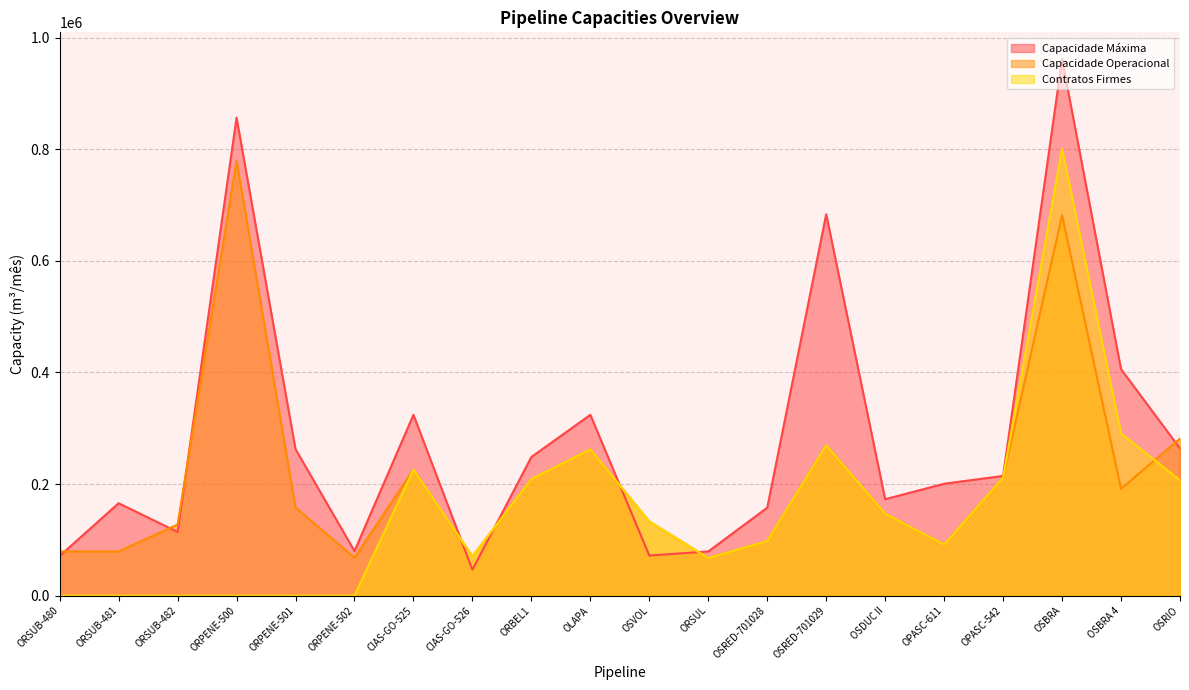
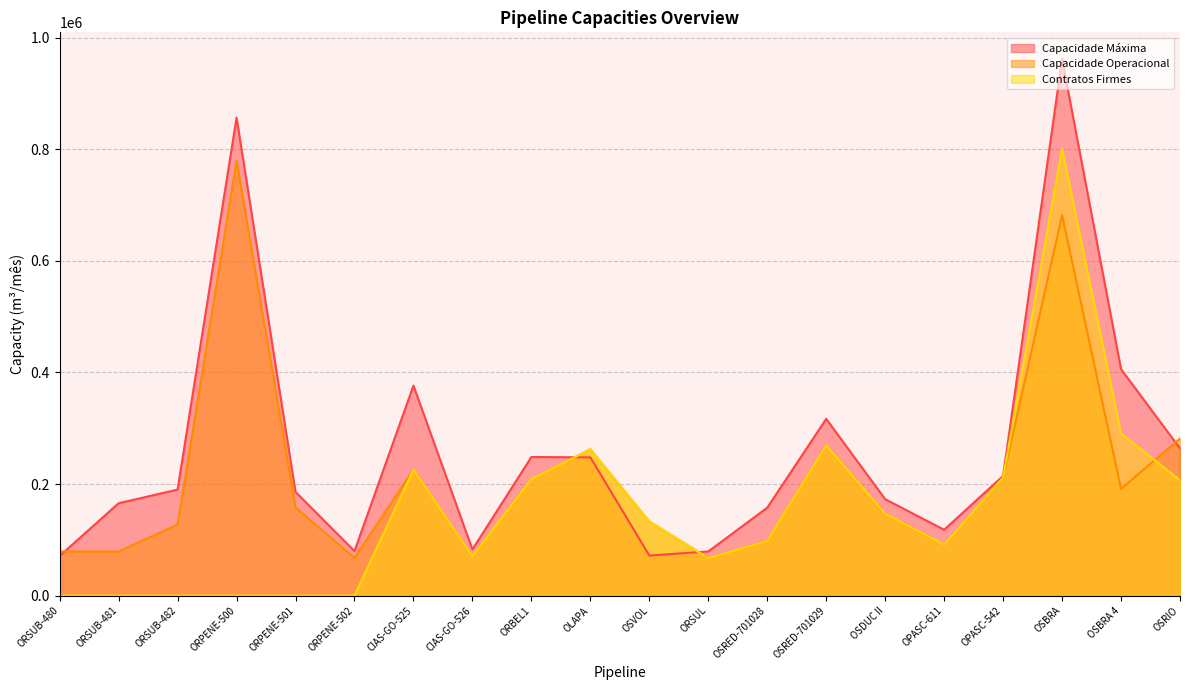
Capacidade Máxima, ORSUB-482: 110000 -> 190000
Capacidade Máxima, ORPENE-501: 260000 -> 190000
Capacidade Máxima, CIAS-GO-525: 320000 -> 380000
Capacidade Máxima, CIAS-GO-526: 50000 -> 80000
Capacidade Máxima, OLAPA: 320000 -> 250000
Capacidade Máxima, OSRED-701029: 680000 -> 320000
Capacidade Máxima, OPASC-611: 200000 -> 120000
